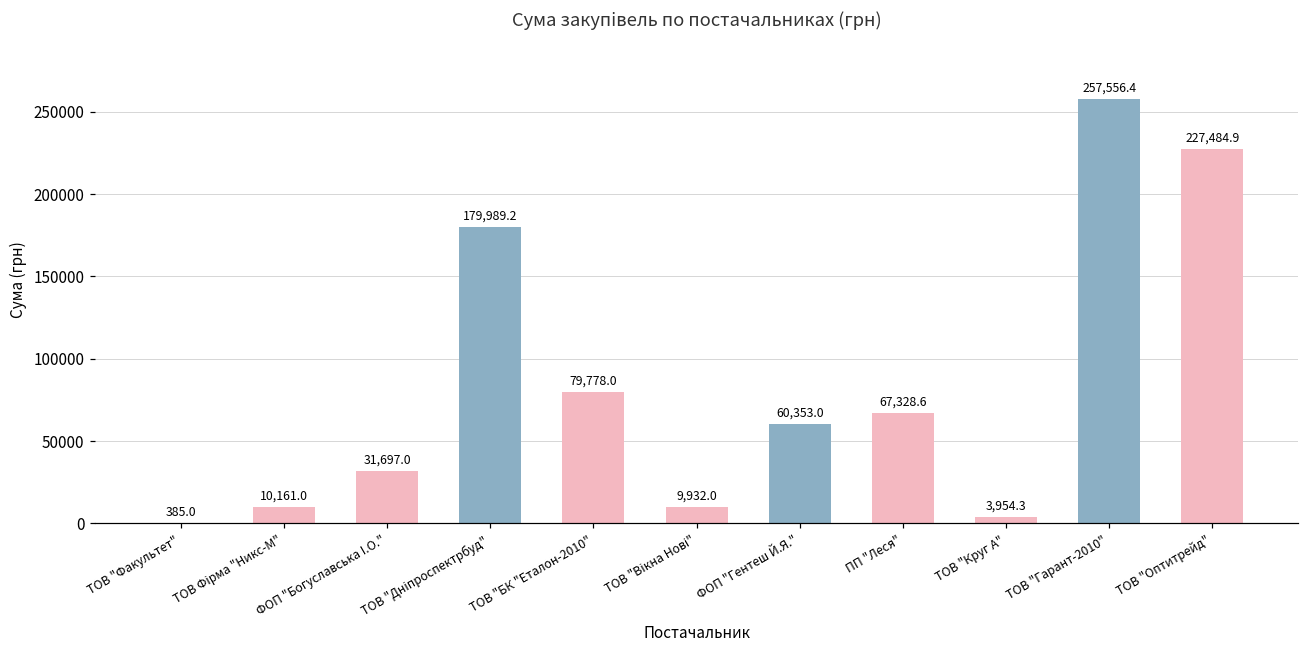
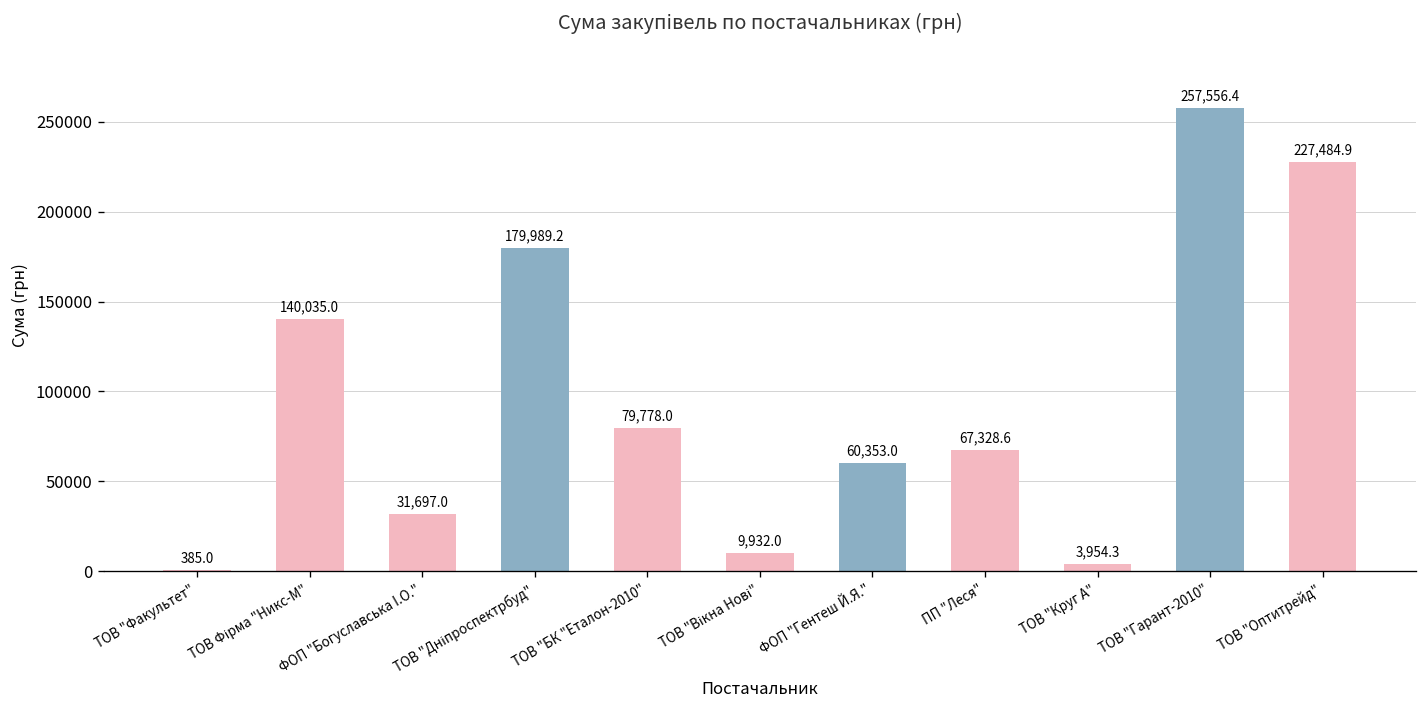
ТОВ Фірма "Никс-М": 10,161.0 -> 140,035.0
